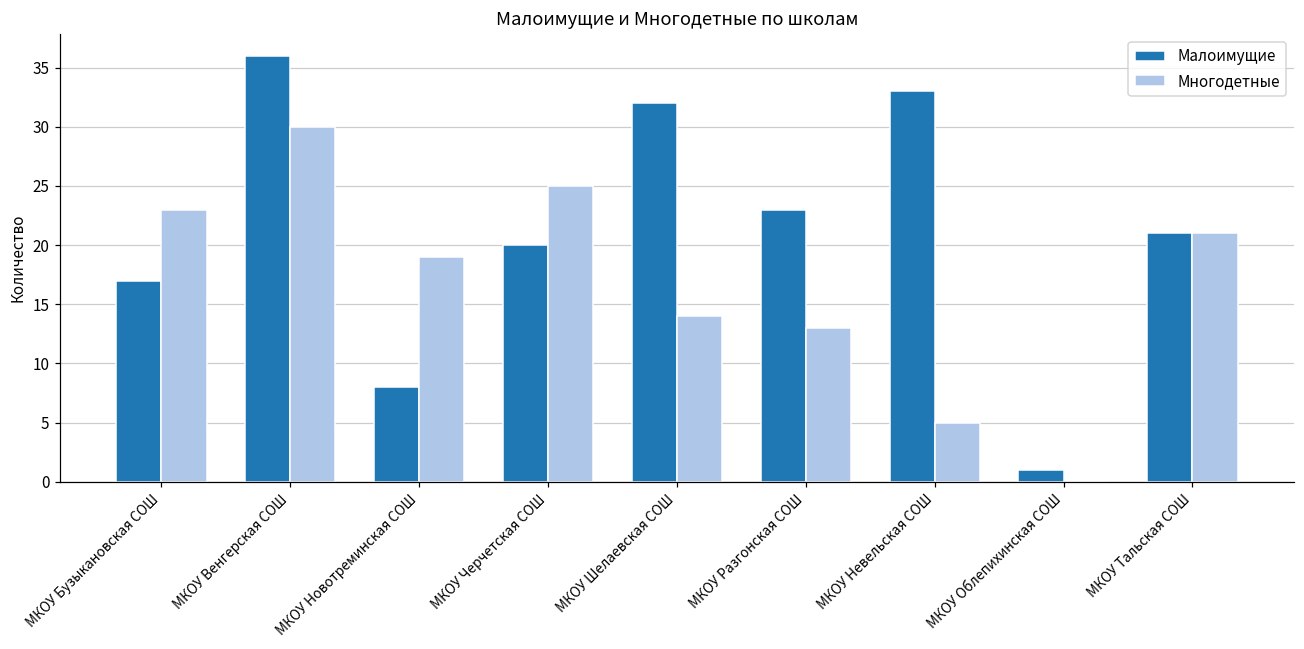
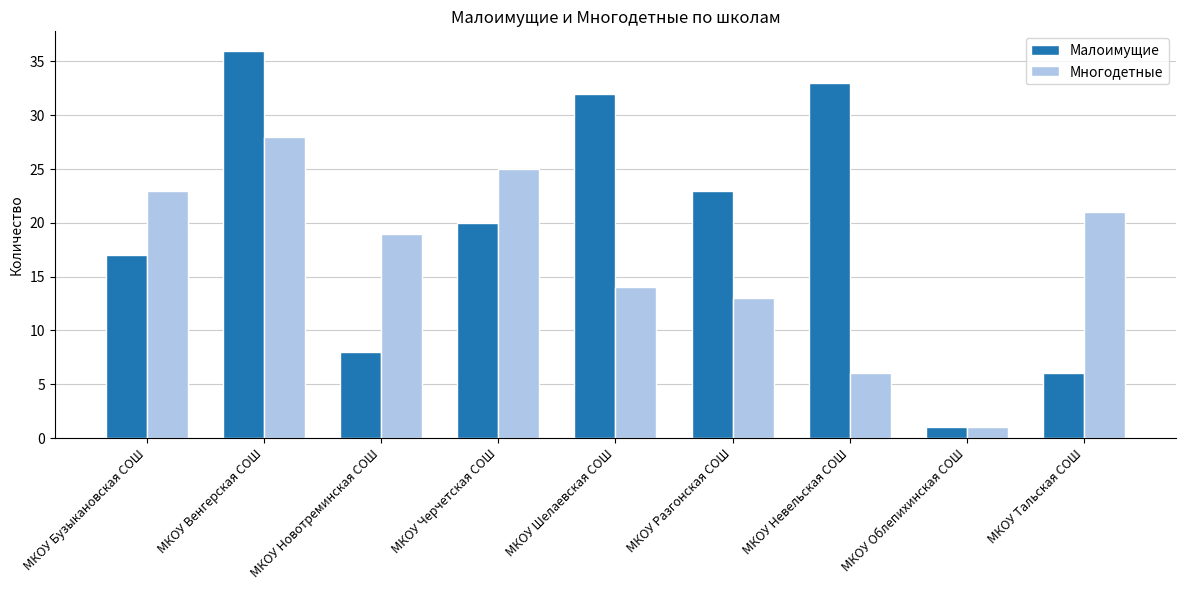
Многодетные, МКОУ Венгерская СОШ: 30 -> 28
Многодетные, МКОУ Невельская СОШ: 5 -> 6
Многодетные, МКОУ Облепихинская СОШ: 0 -> 1
Малоимущие, МКОУ Тальская СОШ: 21 -> 6
